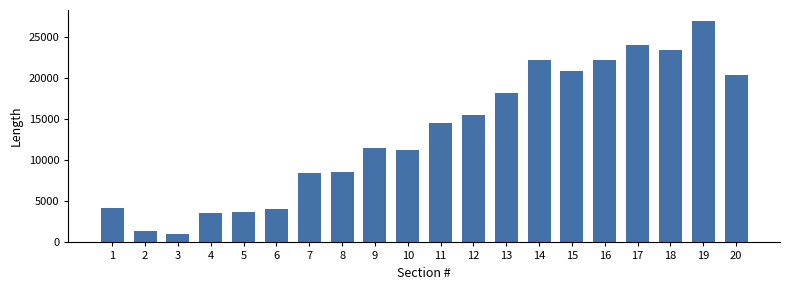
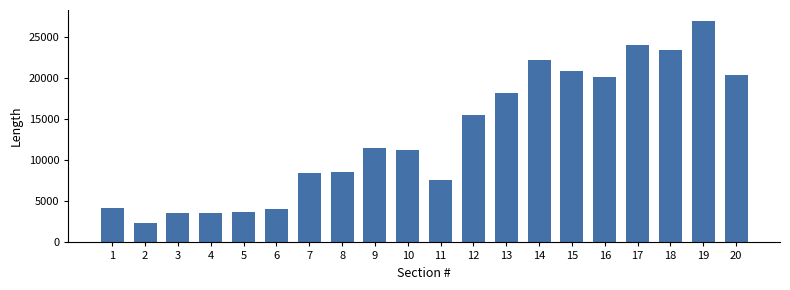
2: 1000 -> 2000
3: 1000 -> 4000
11: 15000 -> 8000
16: 22000 -> 20000
